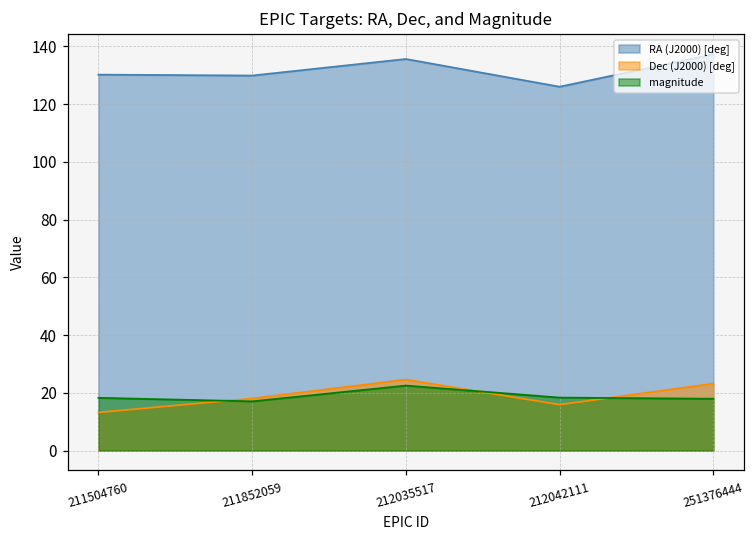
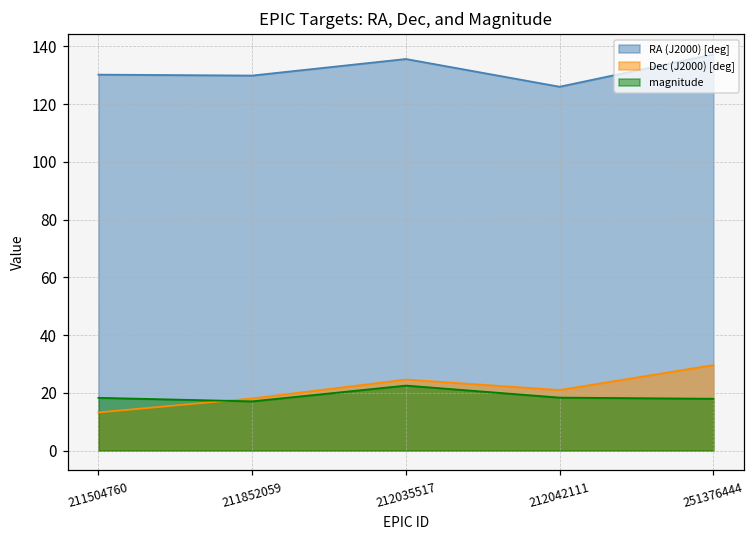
Dec (J2000) [deg], 212042111: 16 -> 21
Dec (J2000) [deg], 251376444: 23 -> 30
